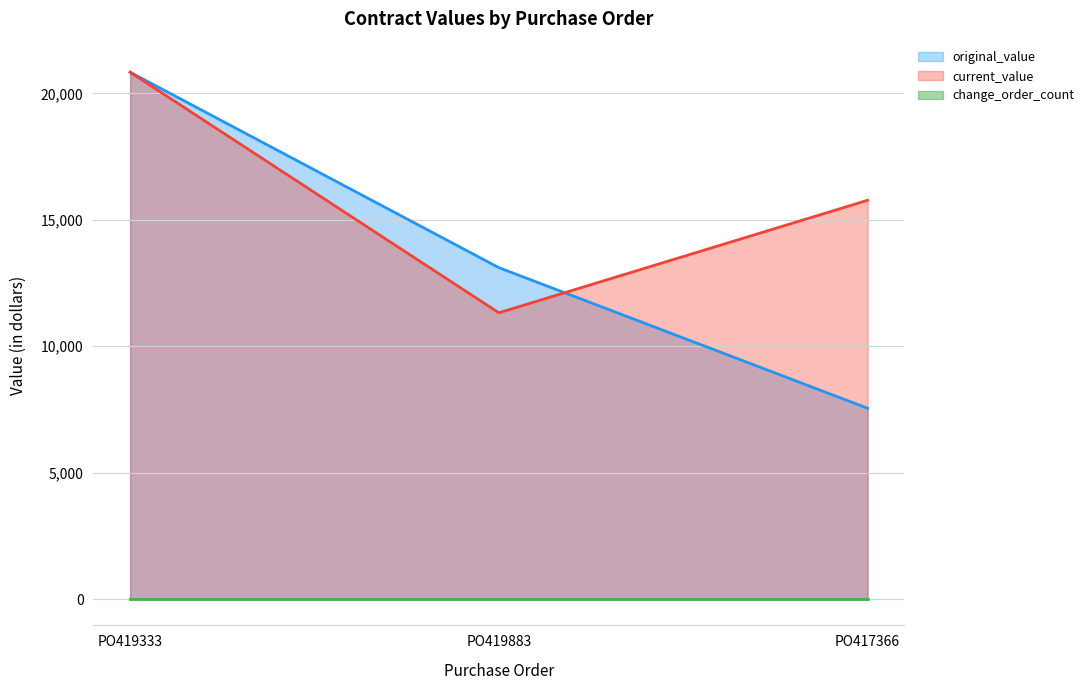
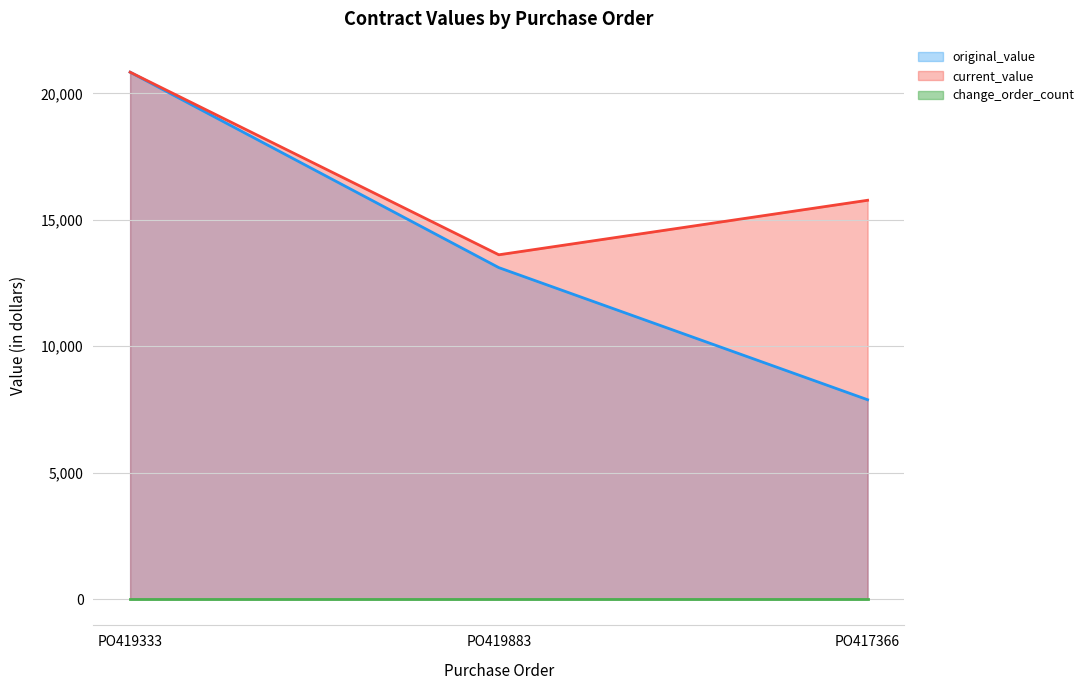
current_value, PO419883: 11,300 -> 13,600
original_value, PO417366: 7,500 -> 7,900
